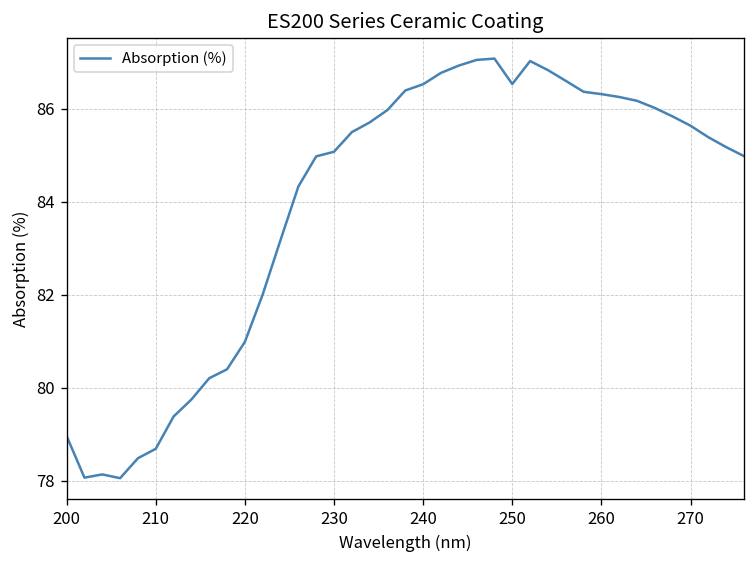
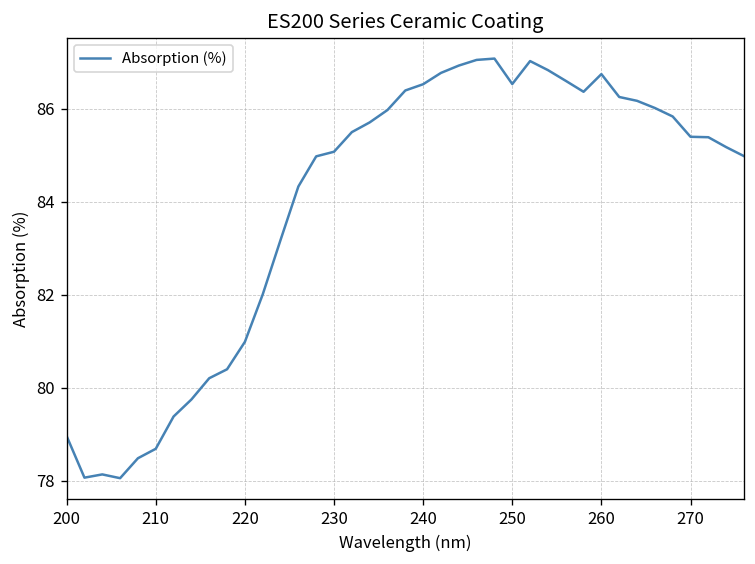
260: 86.3 -> 86.7
270: 85.6 -> 85.4
